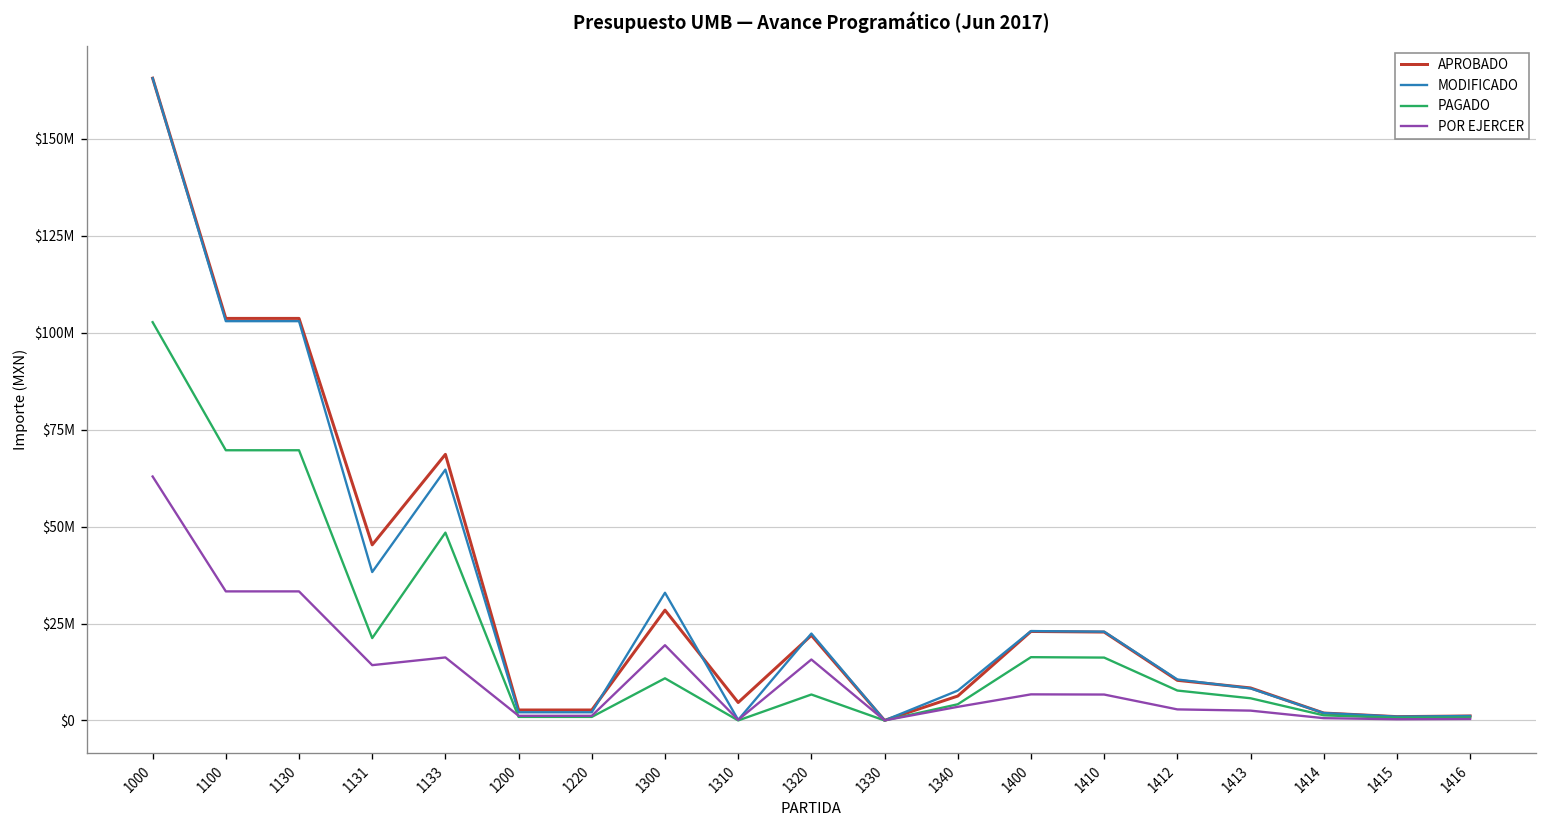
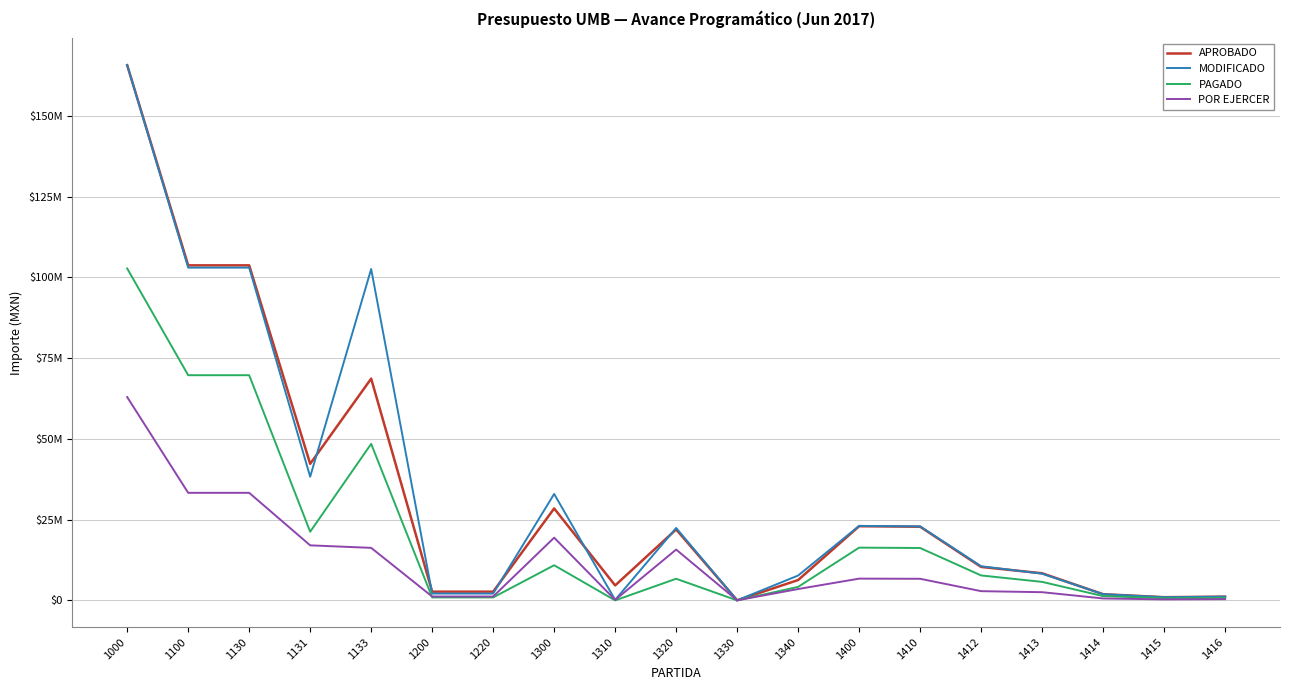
APROBADO, 1131: $45000000 -> $42000000
POR EJERCER, 1131: $14000000 -> $17000000
MODIFICADO, 1133: $65000000 -> $103000000
